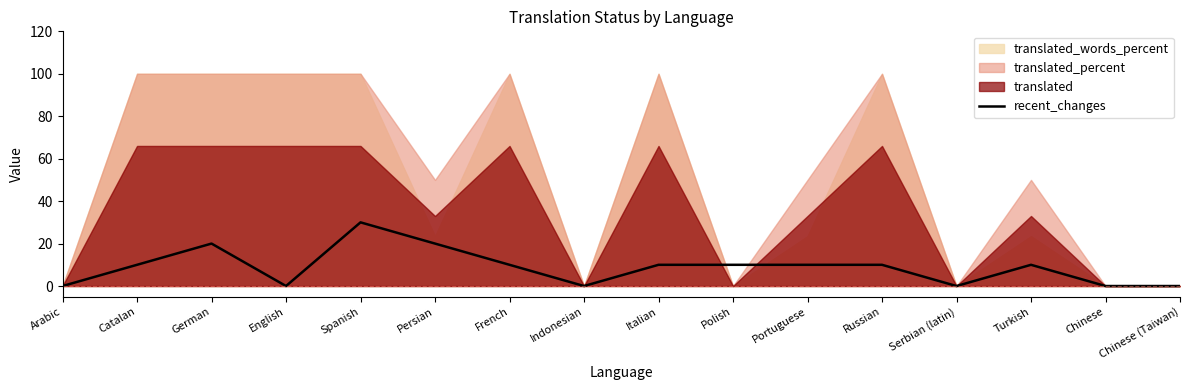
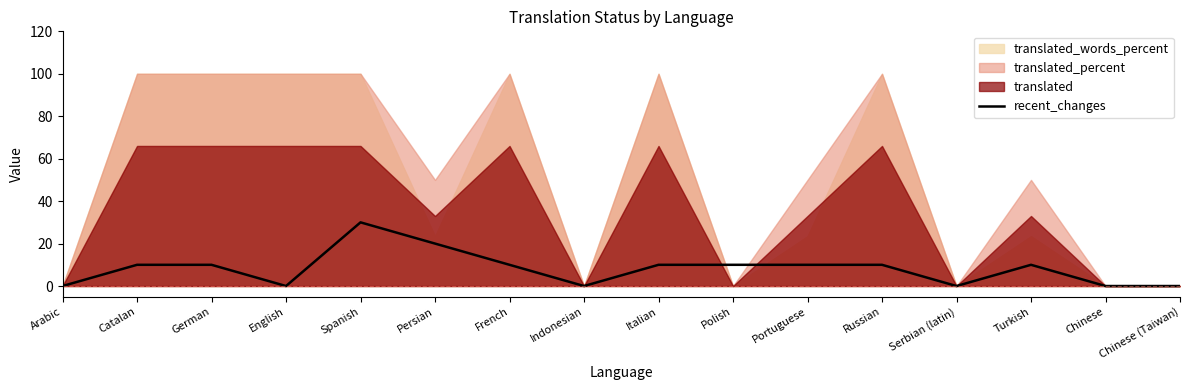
recent_changes, German: 20 -> 10
